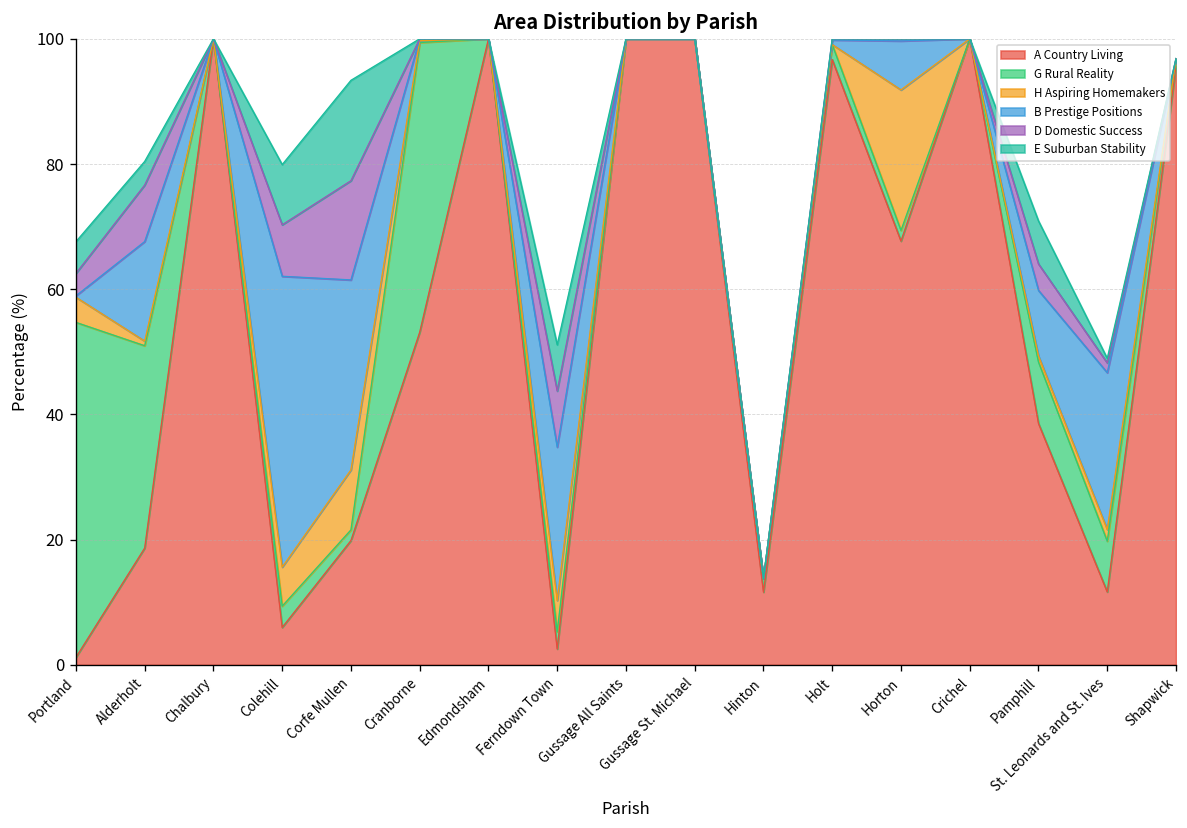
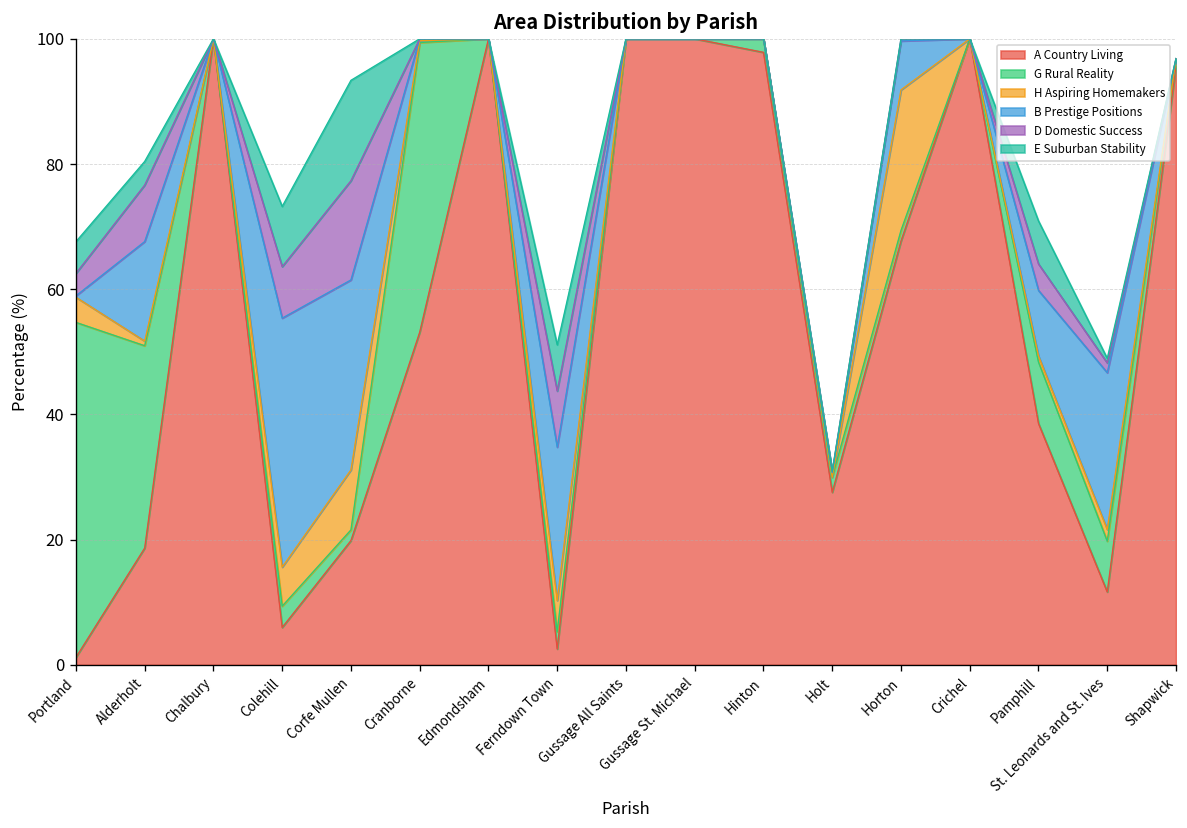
B Prestige Positions, Colehill: 46 -> 40
A Country Living, Hinton: 12 -> 98
A Country Living, Holt: 97 -> 28
